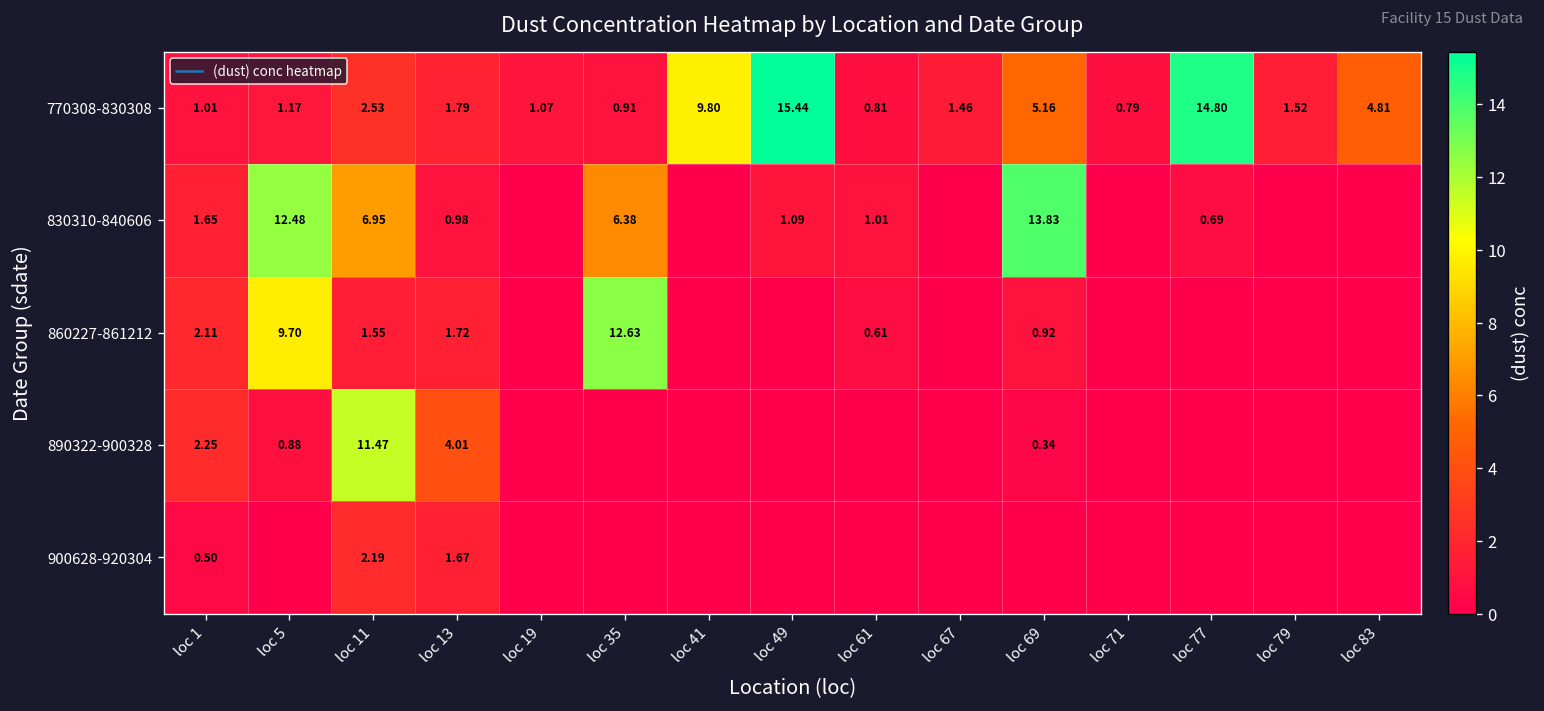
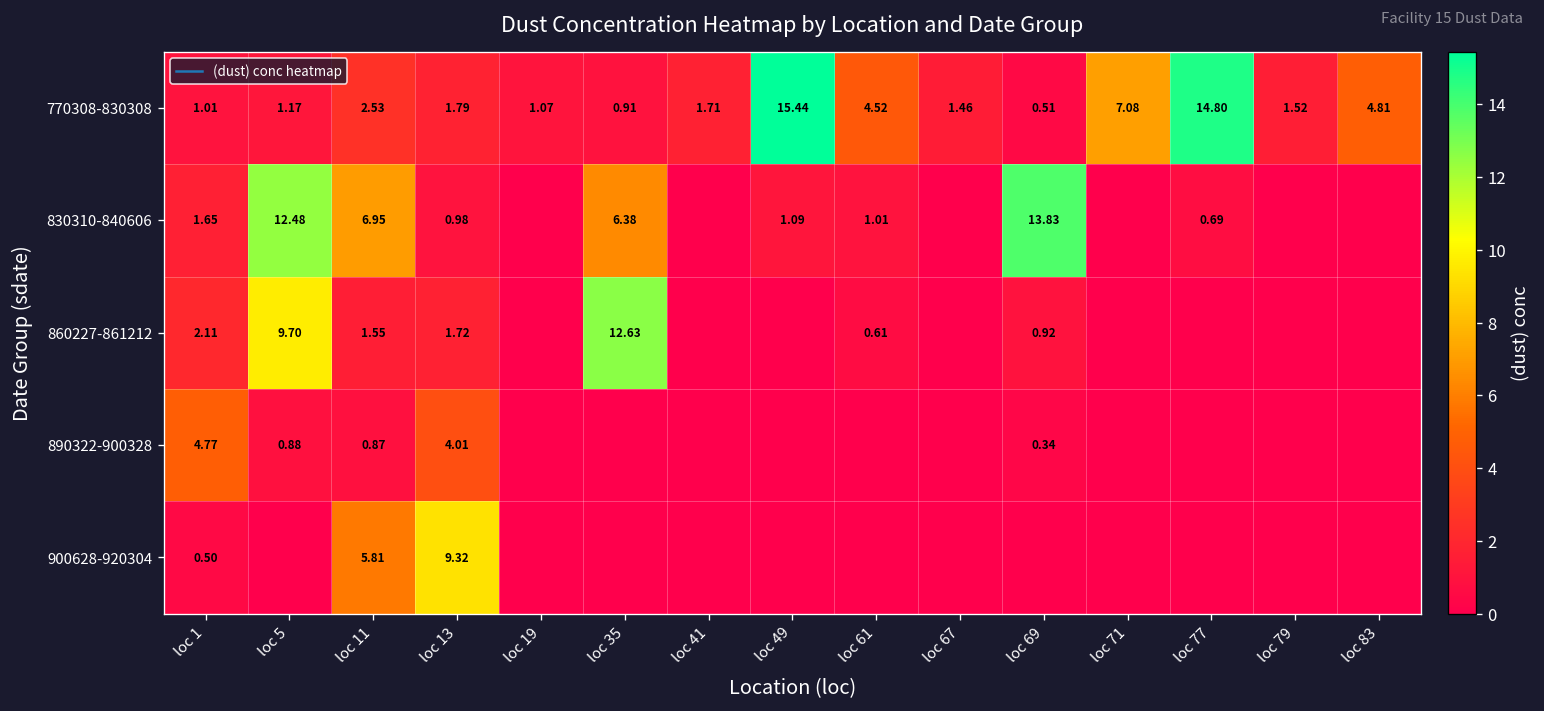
770308-830308, loc 41: 9.80 -> 1.71
770308-830308, loc 61: 0.81 -> 4.52
770308-830308, loc 69: 5.16 -> 0.51
770308-830308, loc 71: 0.79 -> 7.08
890322-900328, loc 1: 2.25 -> 4.77
890322-900328, loc 11: 11.47 -> 0.87
900628-920304, loc 11: 2.19 -> 5.81
900628-920304, loc 13: 1.67 -> 9.32
